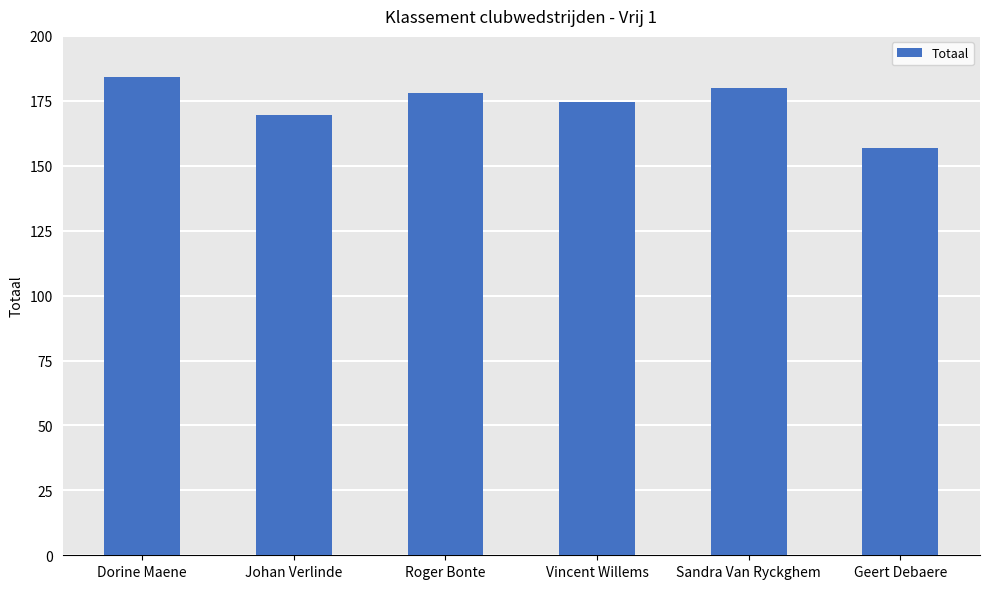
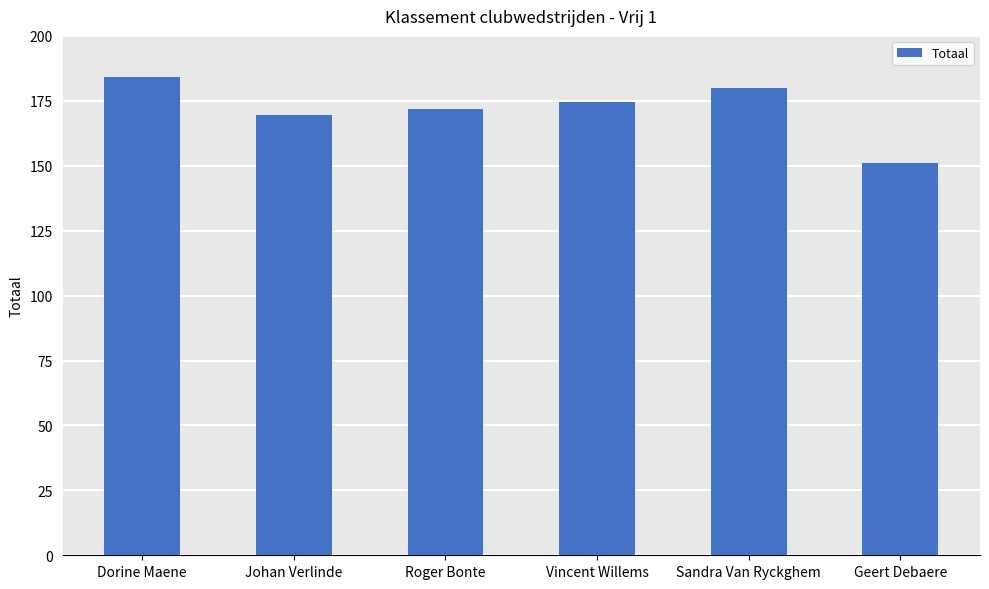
Roger Bonte: 178 -> 172
Geert Debaere: 157 -> 151
